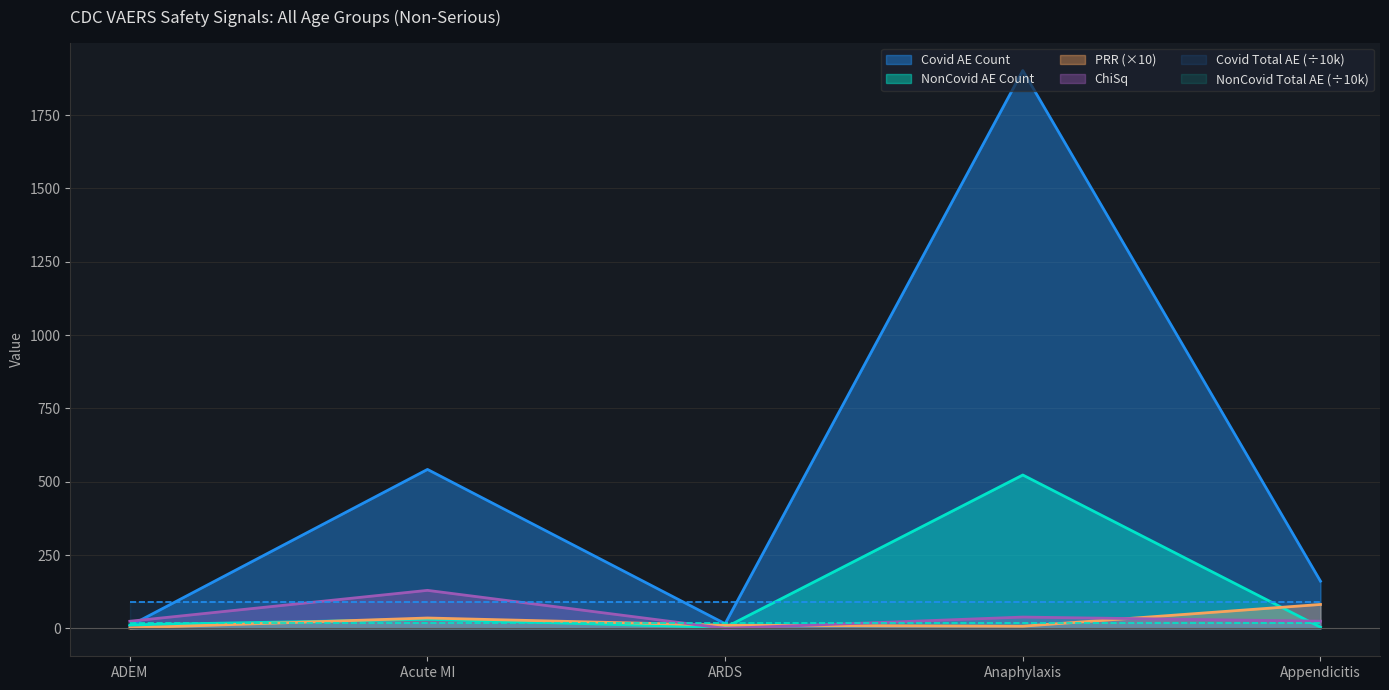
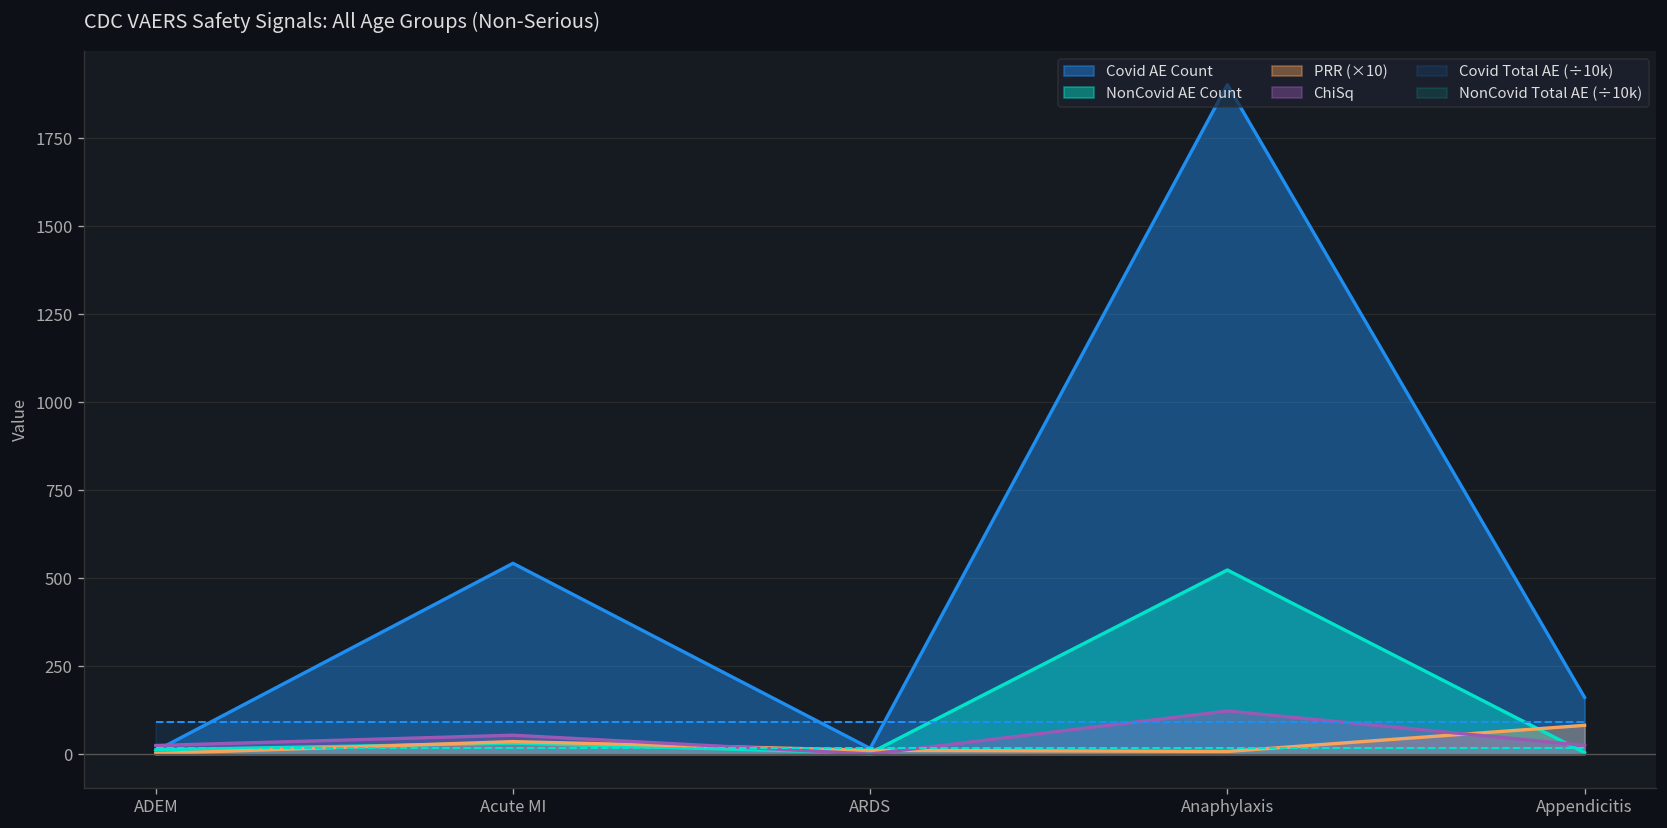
ChiSq, Acute MI: 130 -> 50
ChiSq, Anaphylaxis: 40 -> 120
